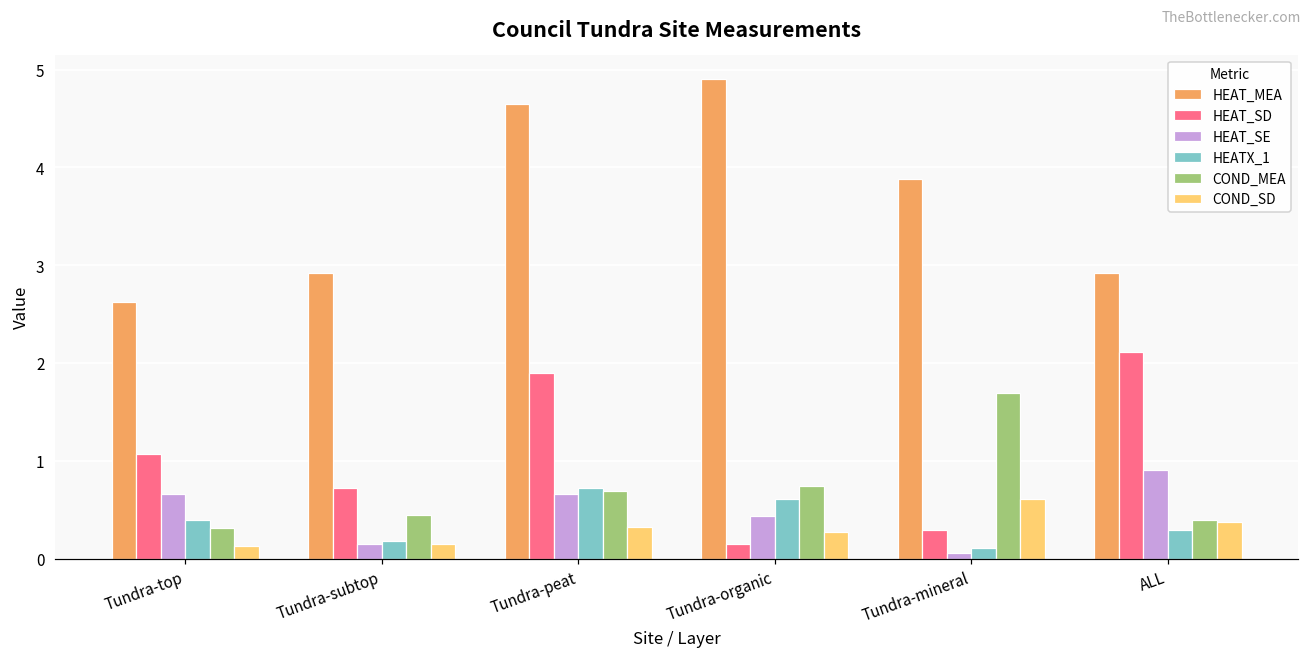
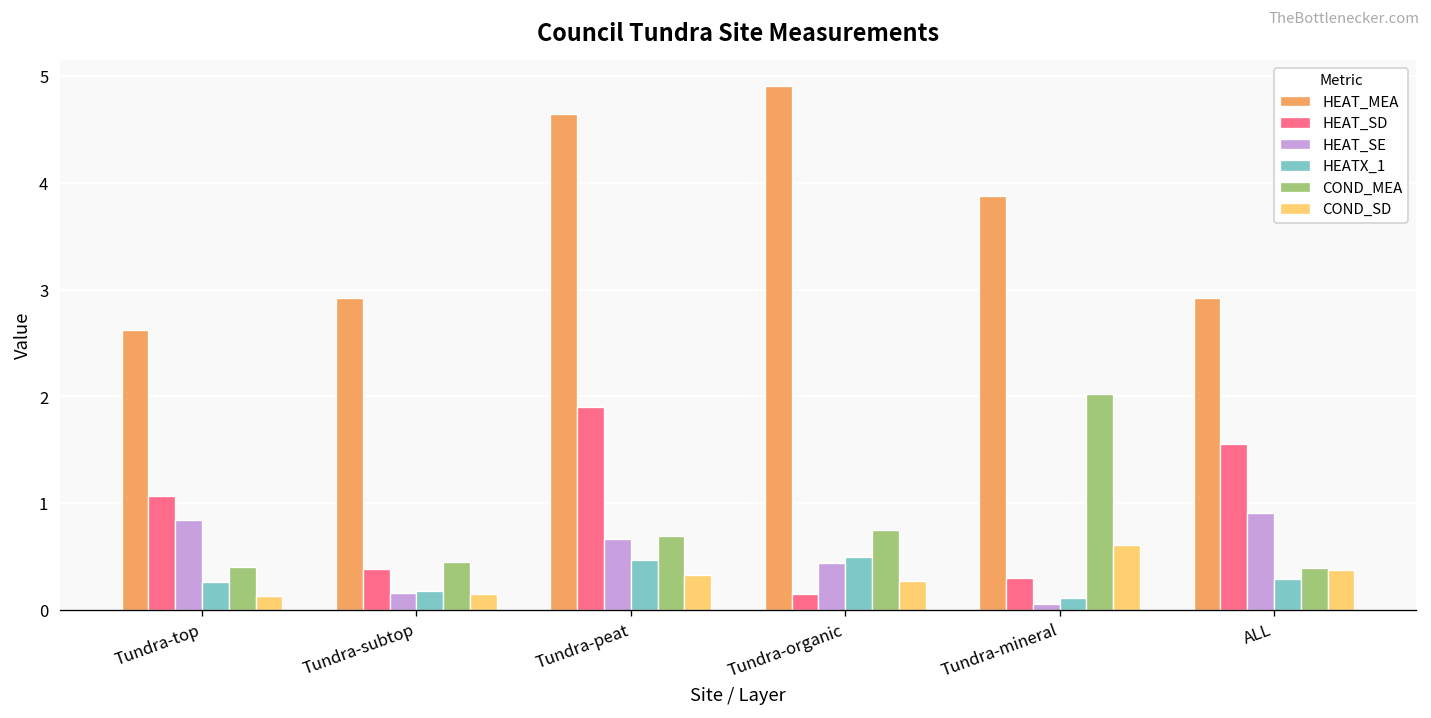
HEAT_SE, Tundra-top: 0.7 -> 0.8
HEATX_1, Tundra-top: 0.4 -> 0.3
COND_MEA, Tundra-top: 0.3 -> 0.4
HEAT_SD, Tundra-subtop: 0.7 -> 0.4
HEATX_1, Tundra-peat: 0.7 -> 0.5
HEATX_1, Tundra-organic: 0.6 -> 0.5
COND_MEA, Tundra-mineral: 1.7 -> 2.0
HEAT_SD, ALL: 2.1 -> 1.6
